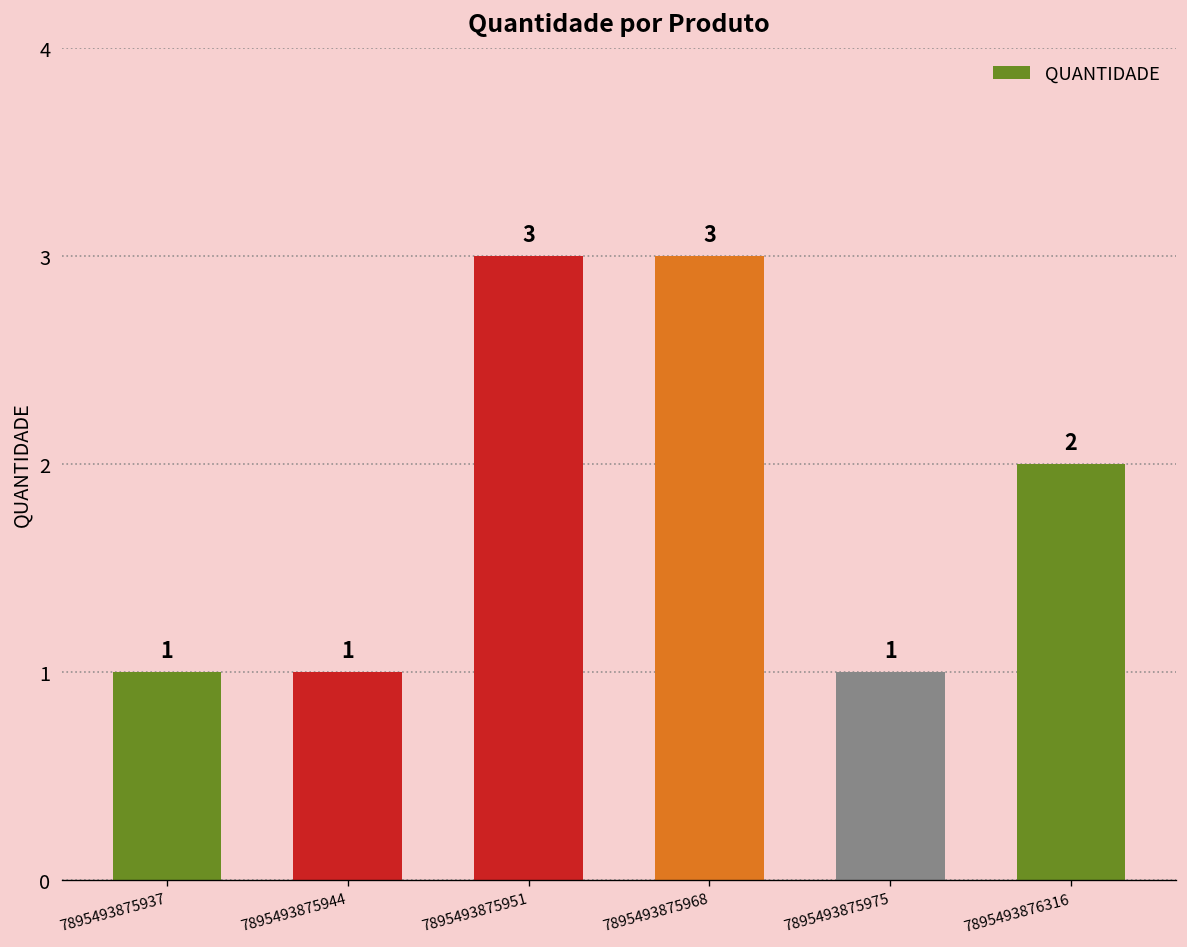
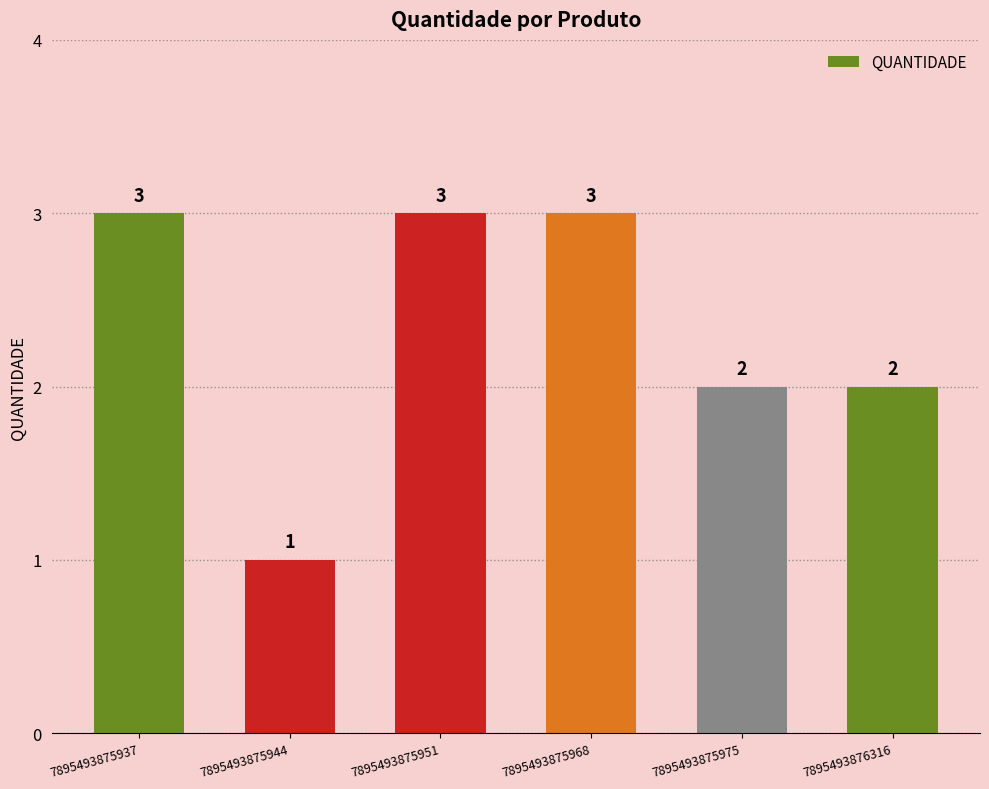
7895493875937: 1 -> 3
7895493875975: 1 -> 2
